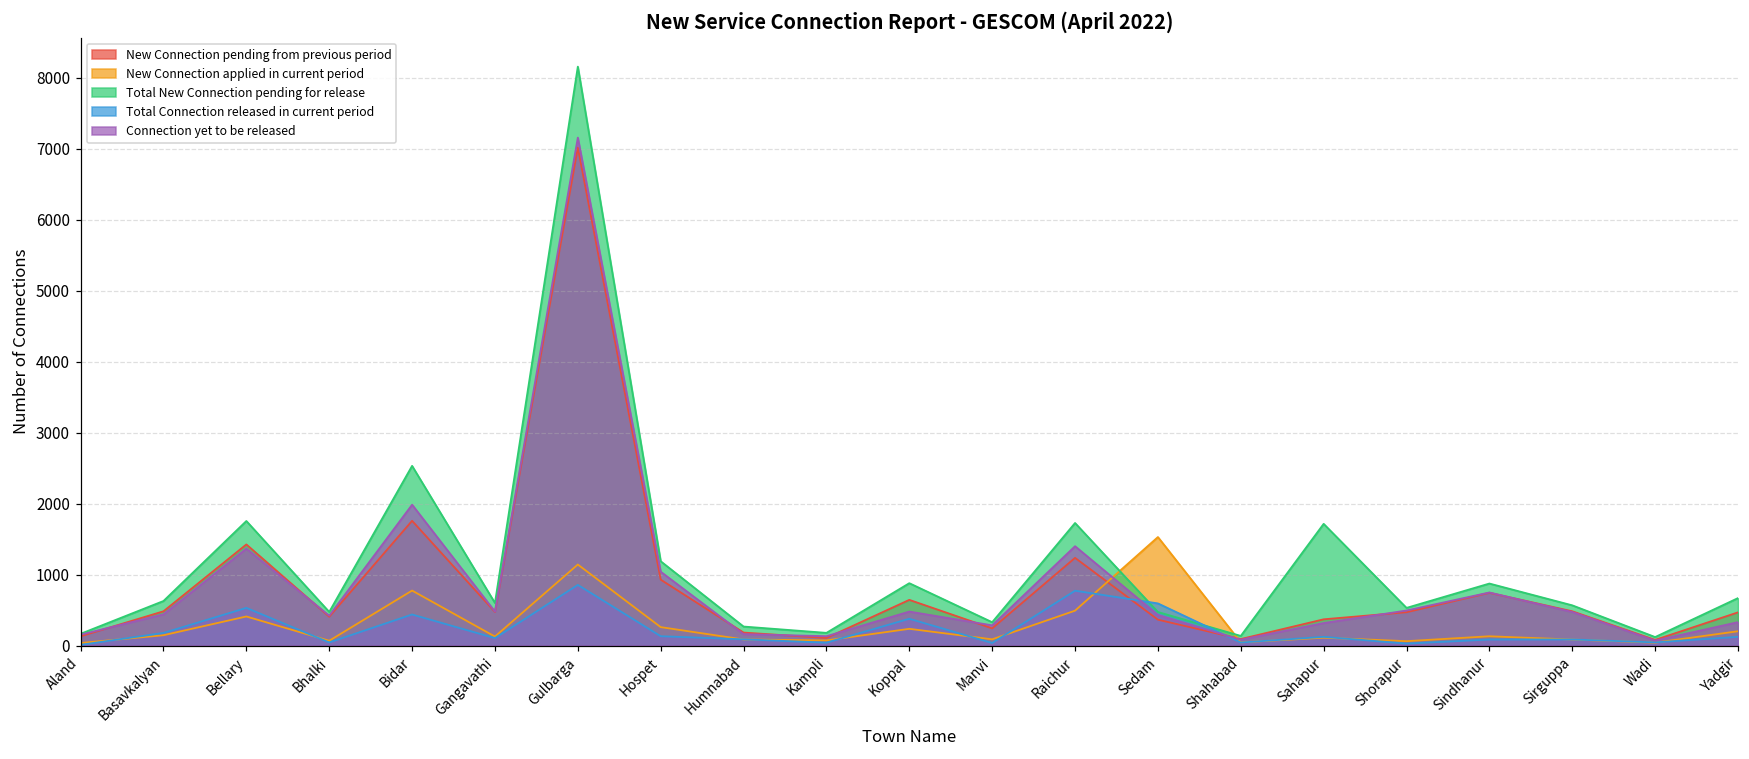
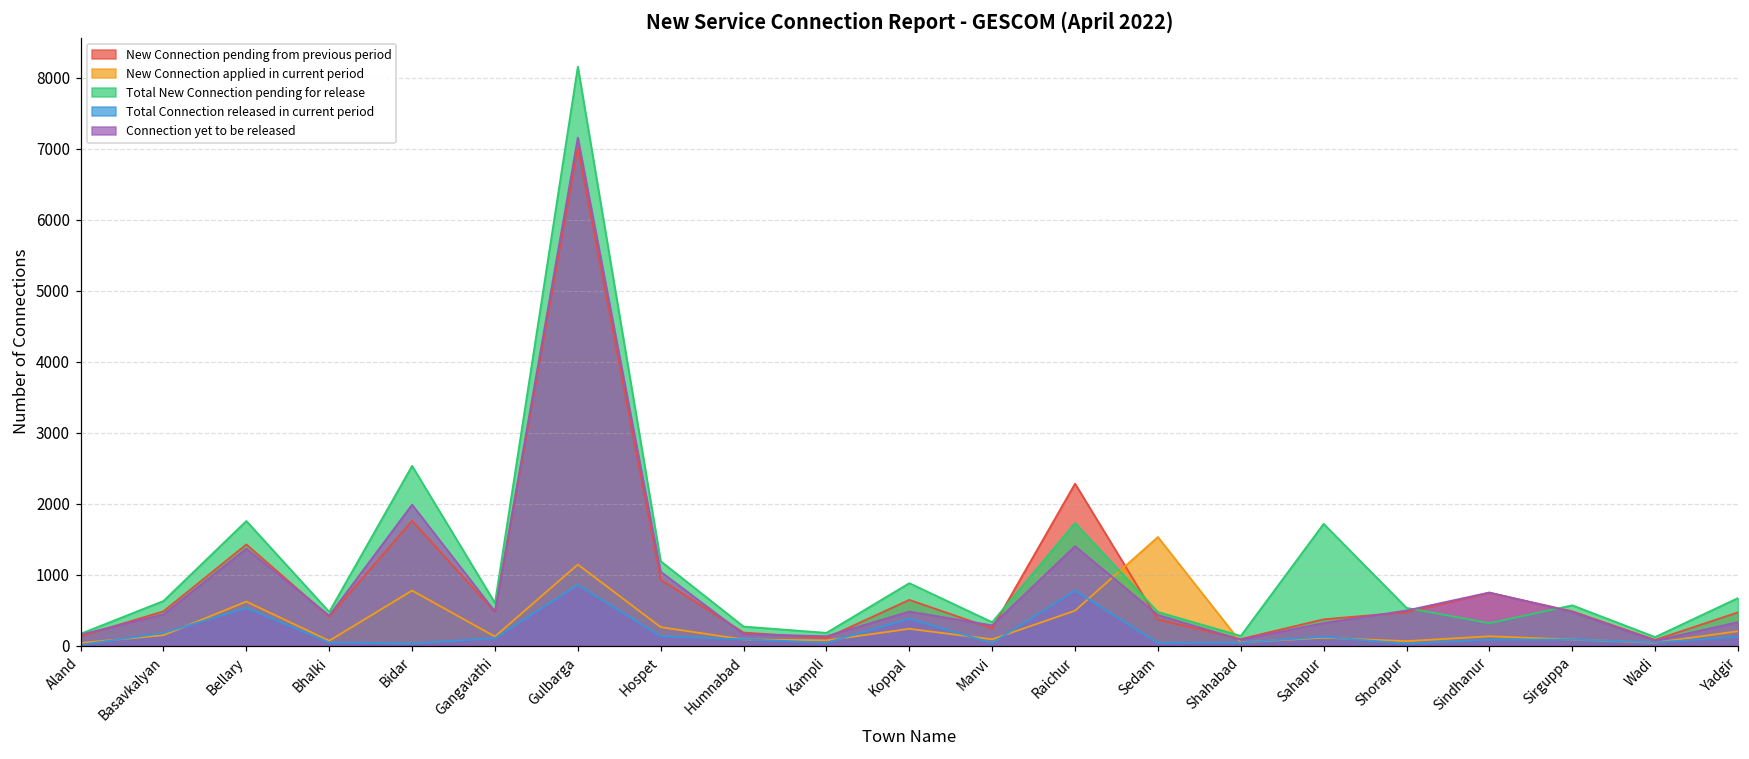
New Connection applied in current period, Bellary: 400 -> 600
Total Connection released in current period, Bidar: 400 -> 0
New Connection pending from previous period, Raichur: 1200 -> 2300
Total Connection released in current period, Sedam: 600 -> 0
Total New Connection pending for release, Sindhanur: 900 -> 300
